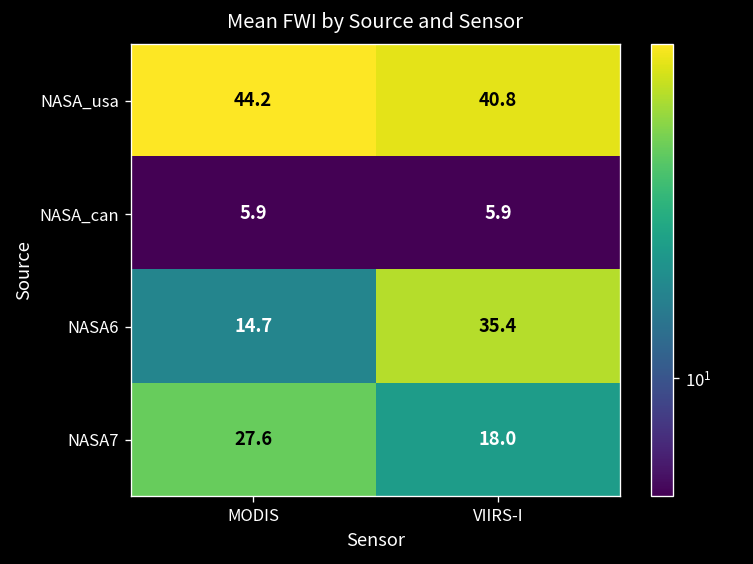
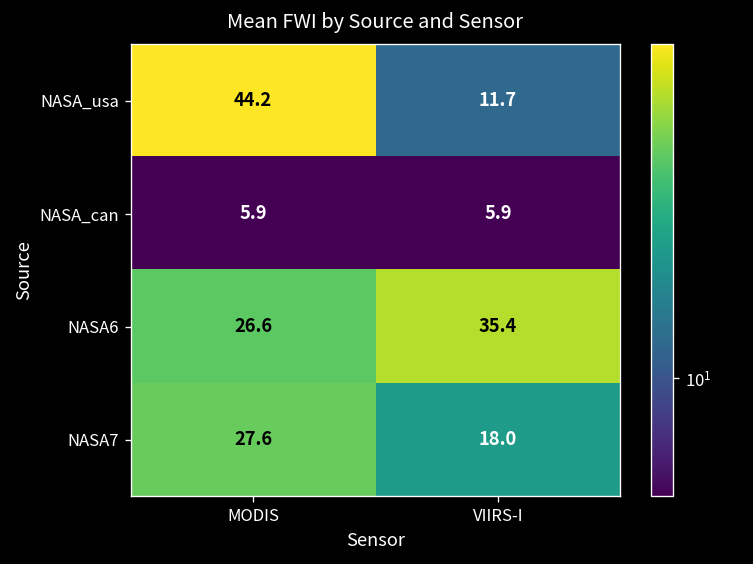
NASA_usa, VIIRS-I: 40.8 -> 11.7
NASA6, MODIS: 14.7 -> 26.6
